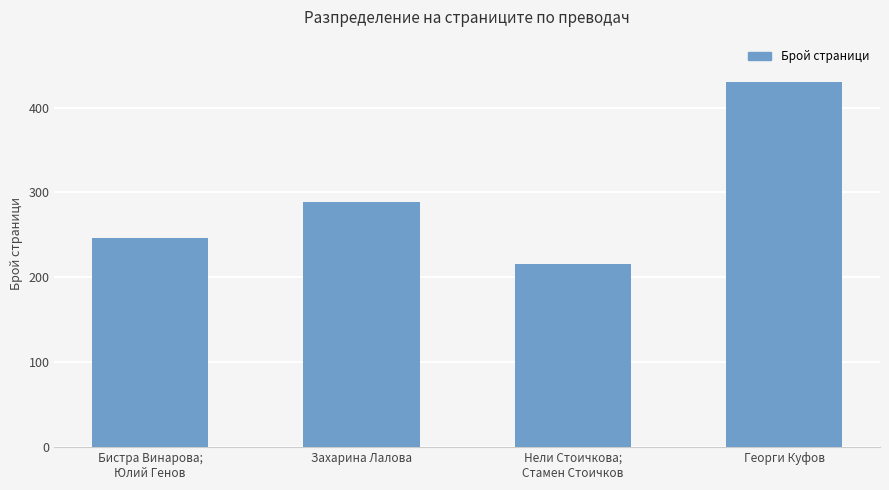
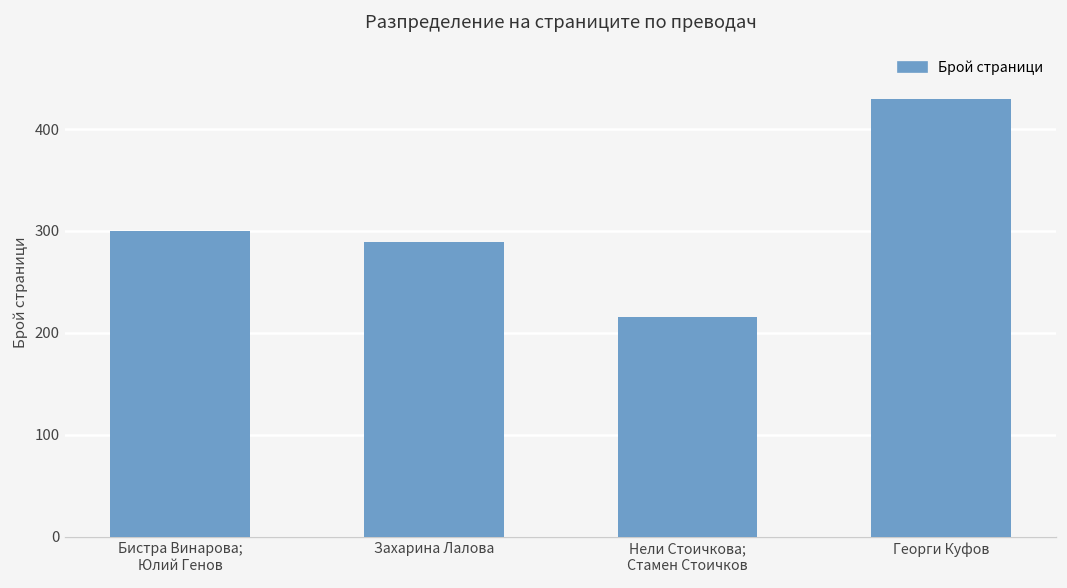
Бистра Винарова; Юлий Генов: 250 -> 300
